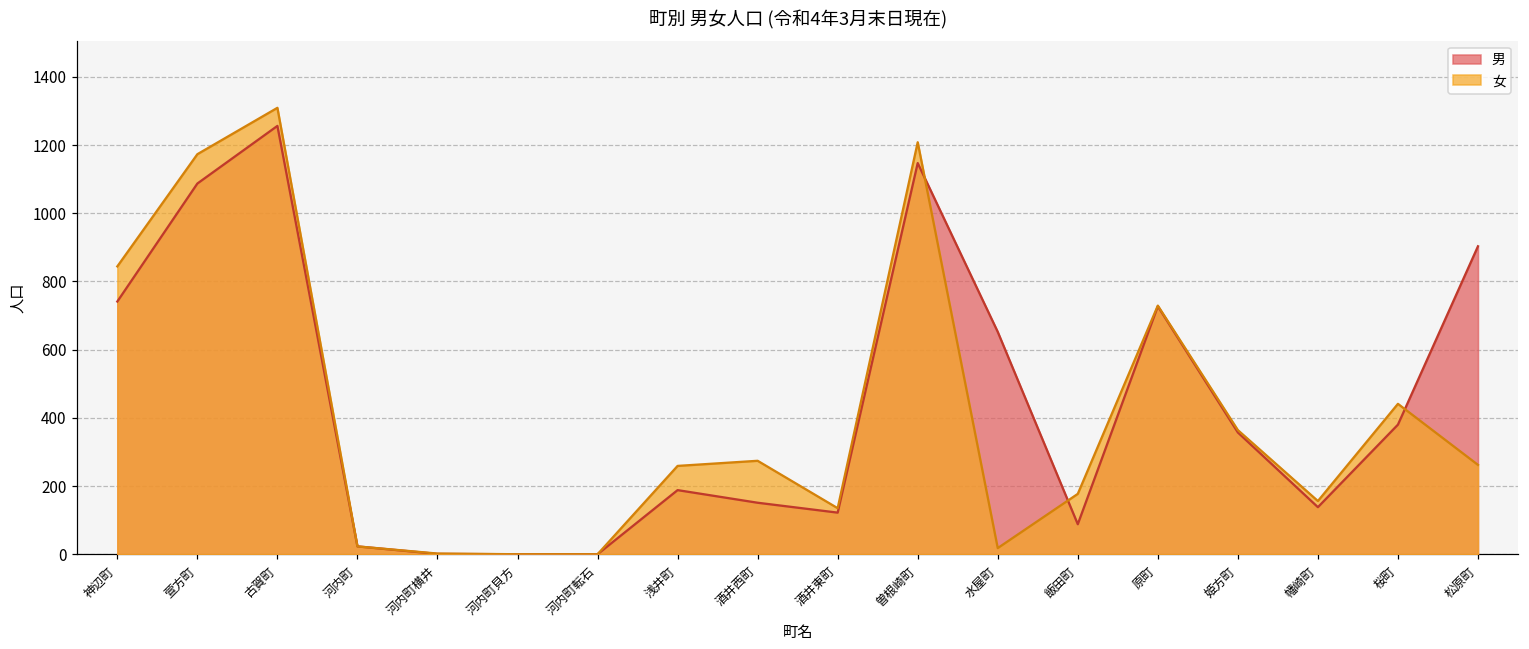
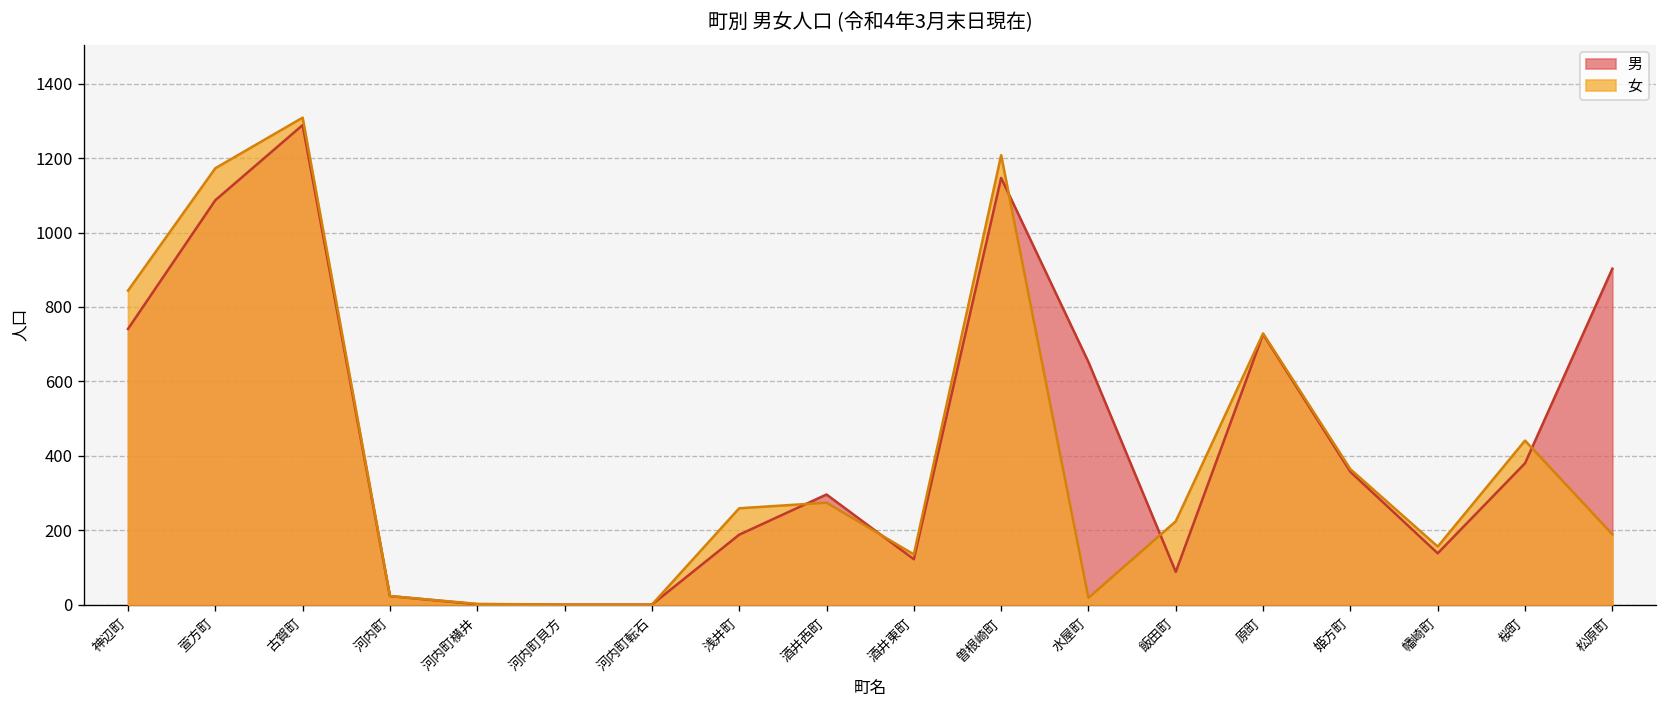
男, 古賀町: 1260 -> 1290
男, 酒井西町: 150 -> 300
女, 飯田町: 180 -> 220
女, 松原町: 260 -> 190
